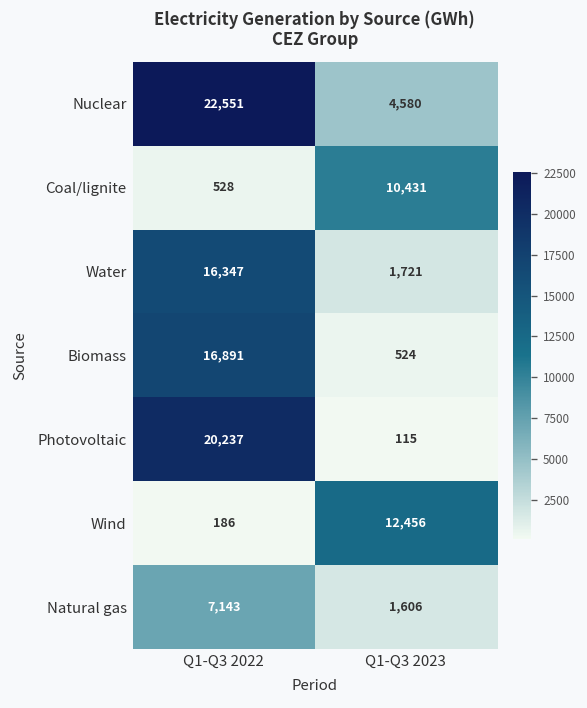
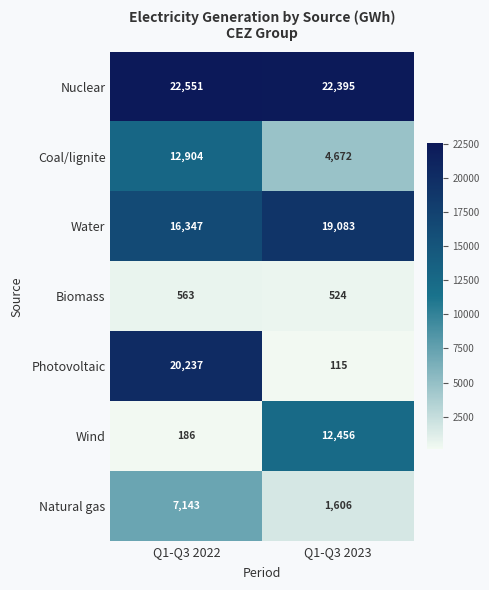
Nuclear, Q1-Q3 2023: 4,580 -> 22,395
Coal/lignite, Q1-Q3 2022: 528 -> 12,904
Coal/lignite, Q1-Q3 2023: 10,431 -> 4,672
Water, Q1-Q3 2023: 1,721 -> 19,083
Biomass, Q1-Q3 2022: 16,891 -> 563
